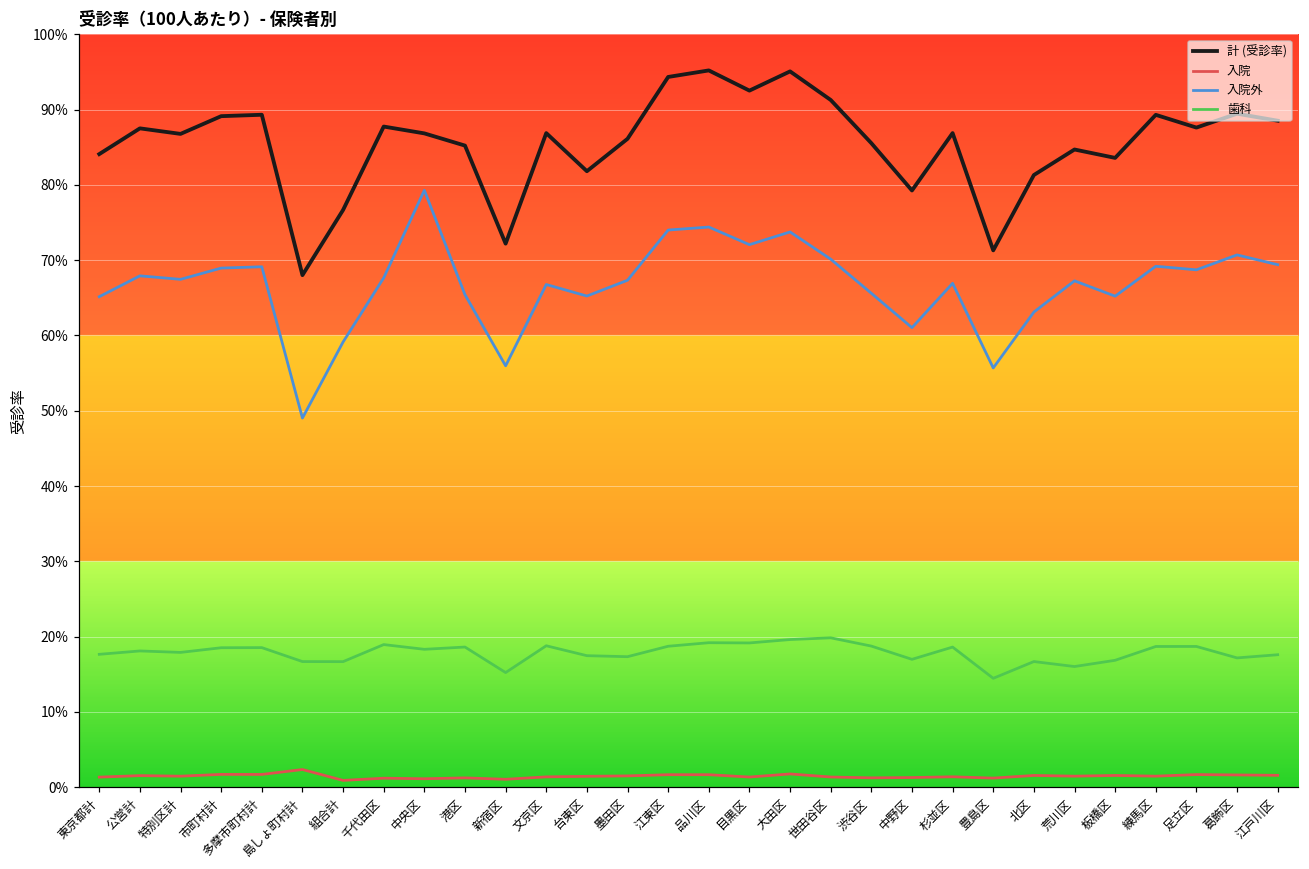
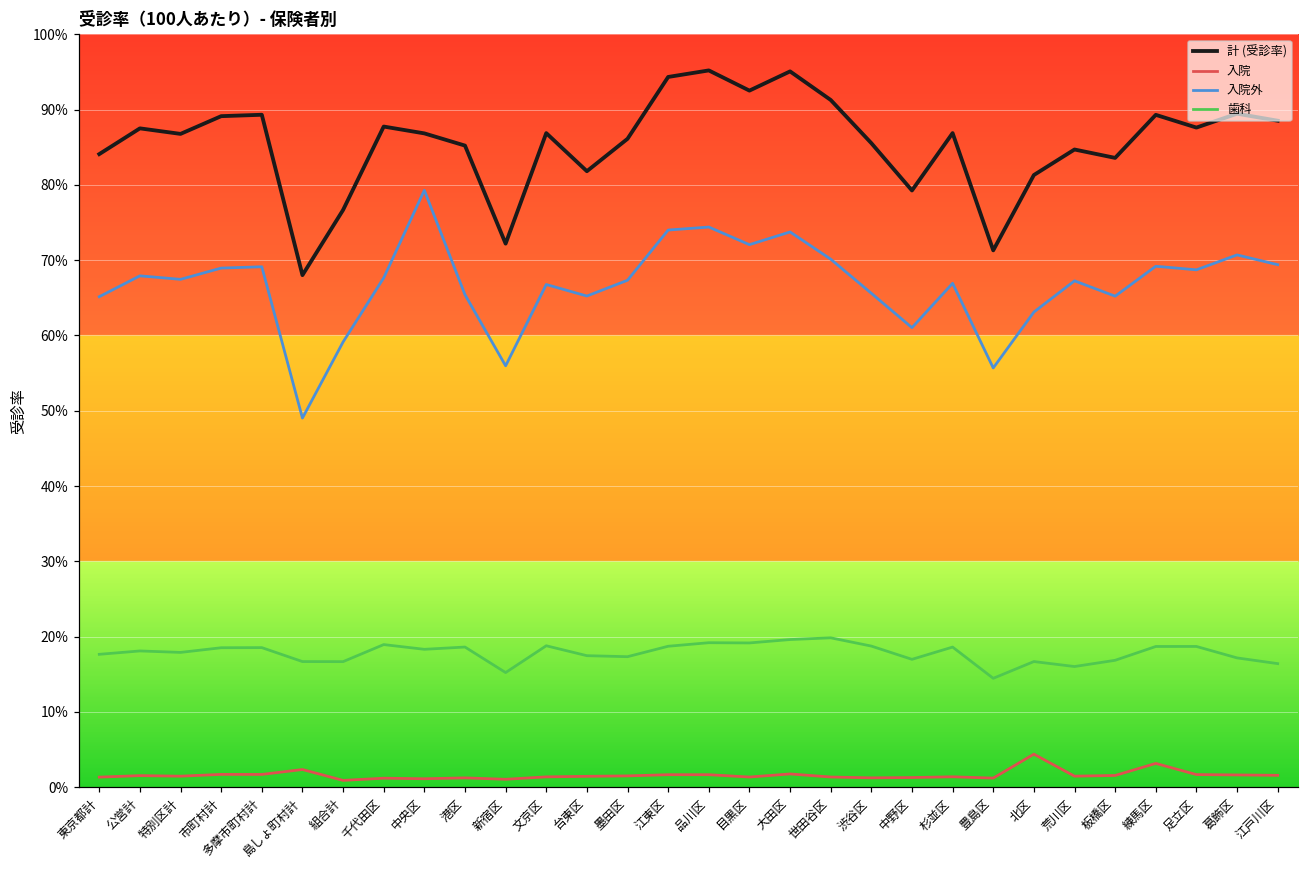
入院, 北区: 2% -> 4%
入院, 練馬区: 1% -> 3%
歯科, 江戸川区: 18% -> 16%
